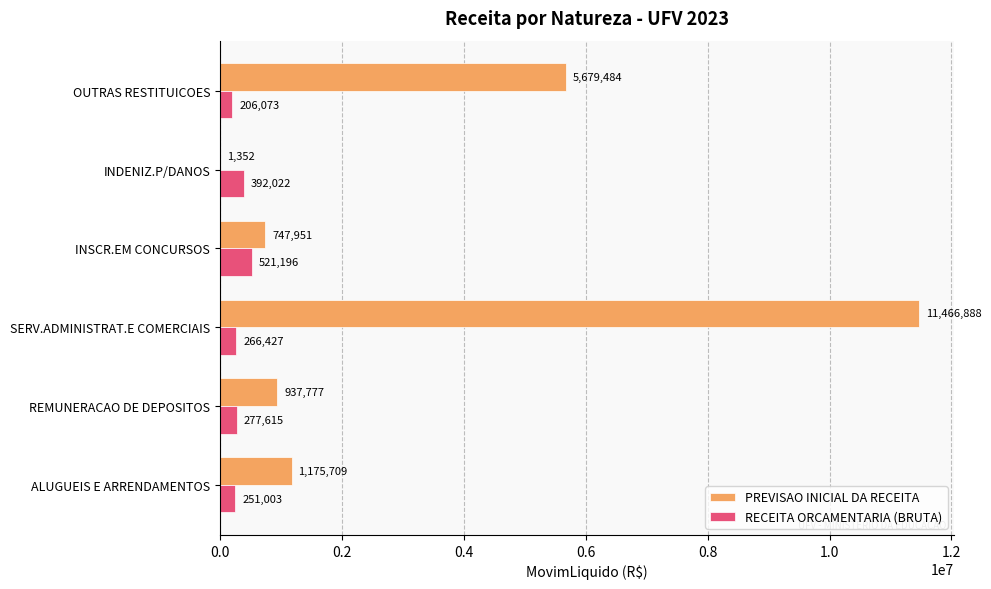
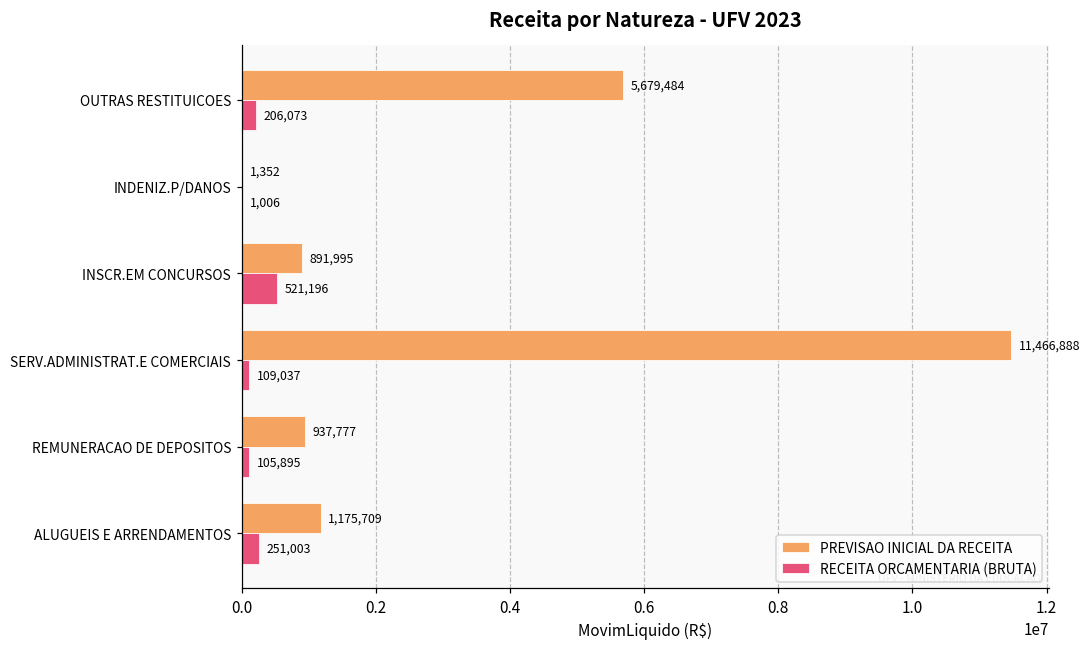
RECEITA ORCAMENTARIA (BRUTA), INDENIZ.P/DANOS: 392,022 -> 1,006
PREVISAO INICIAL DA RECEITA, INSCR.EM CONCURSOS: 747,951 -> 891,995
RECEITA ORCAMENTARIA (BRUTA), SERV.ADMINISTRAT.E COMERCIAIS: 266,427 -> 109,037
RECEITA ORCAMENTARIA (BRUTA), REMUNERACAO DE DEPOSITOS: 277,615 -> 105,895
